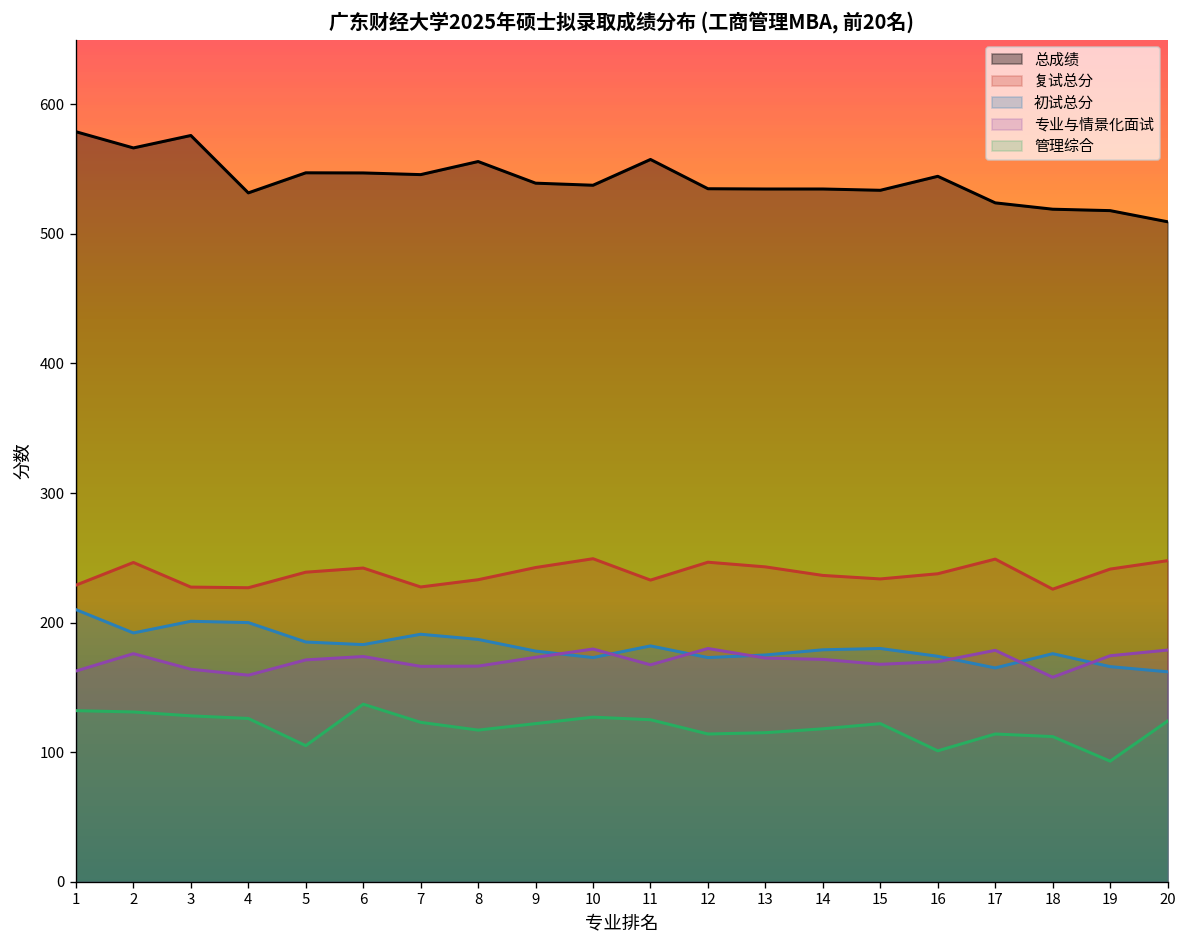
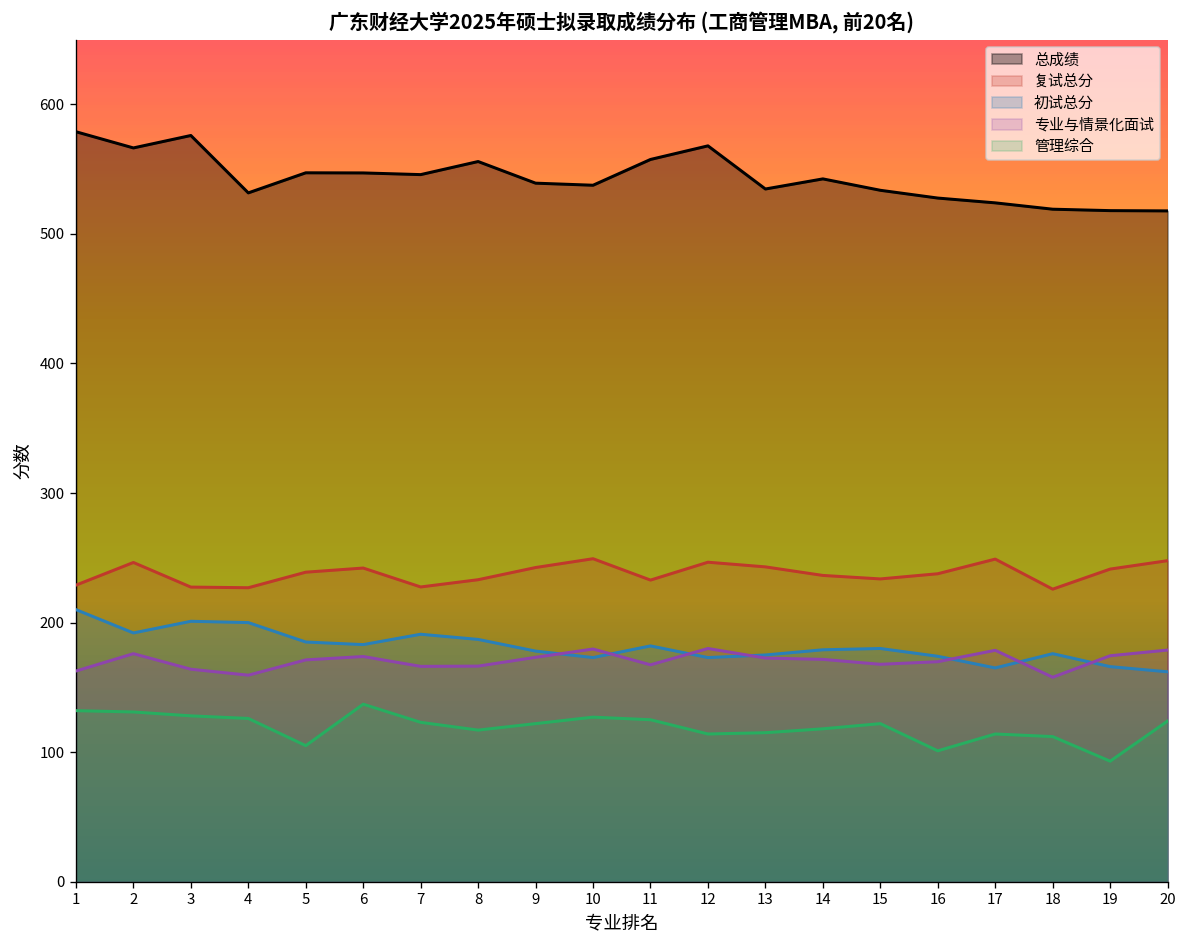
总成绩, 12: 535 -> 568
总成绩, 14: 535 -> 543
总成绩, 16: 545 -> 528
总成绩, 20: 509 -> 518
